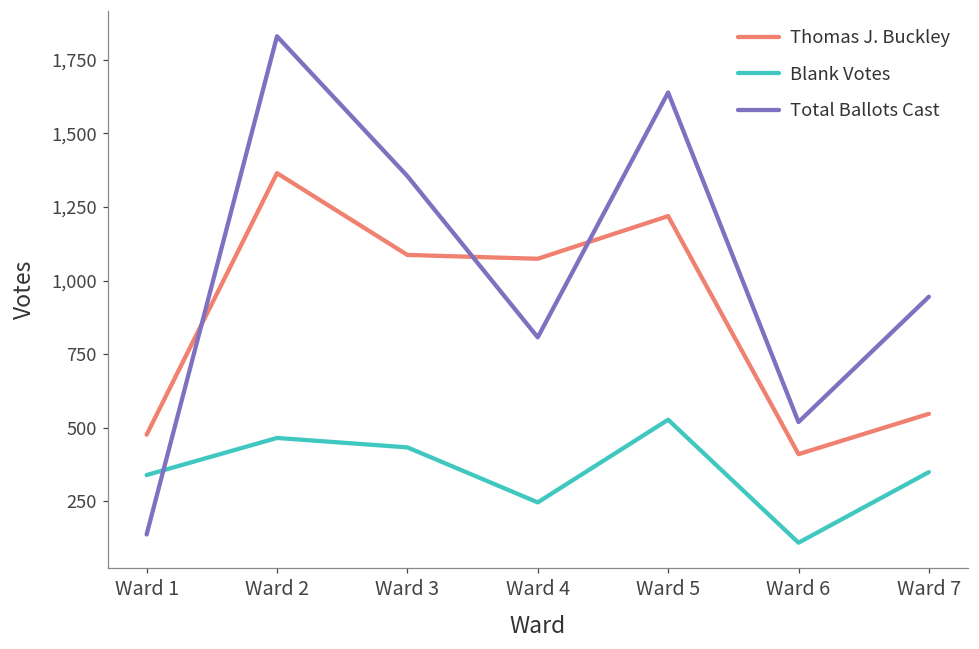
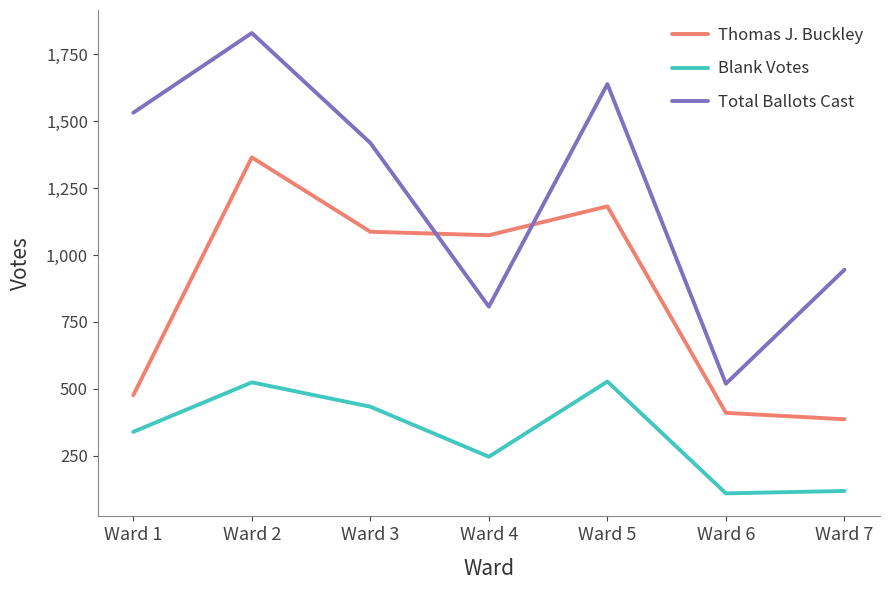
Total Ballots Cast, Ward 1: 140 -> 1,530
Blank Votes, Ward 2: 470 -> 520
Total Ballots Cast, Ward 3: 1,360 -> 1,420
Thomas J. Buckley, Ward 5: 1,220 -> 1,180
Thomas J. Buckley, Ward 7: 550 -> 390
Blank Votes, Ward 7: 350 -> 120
